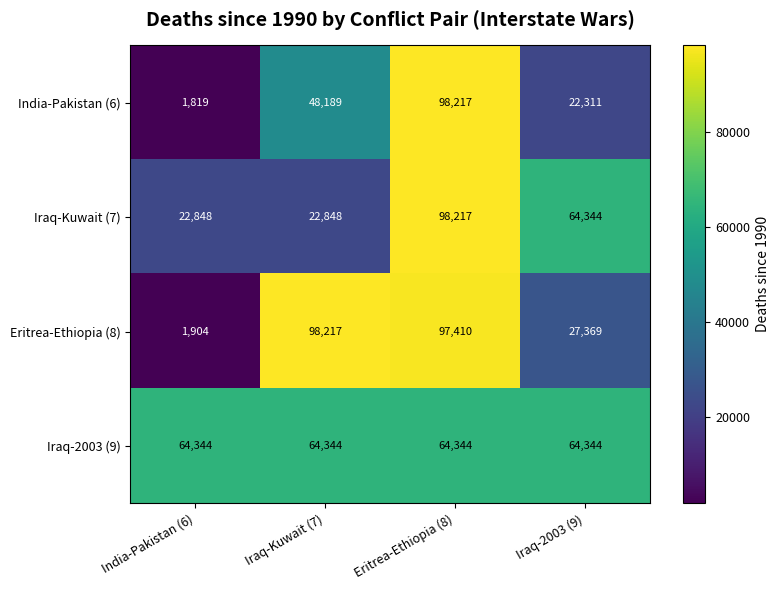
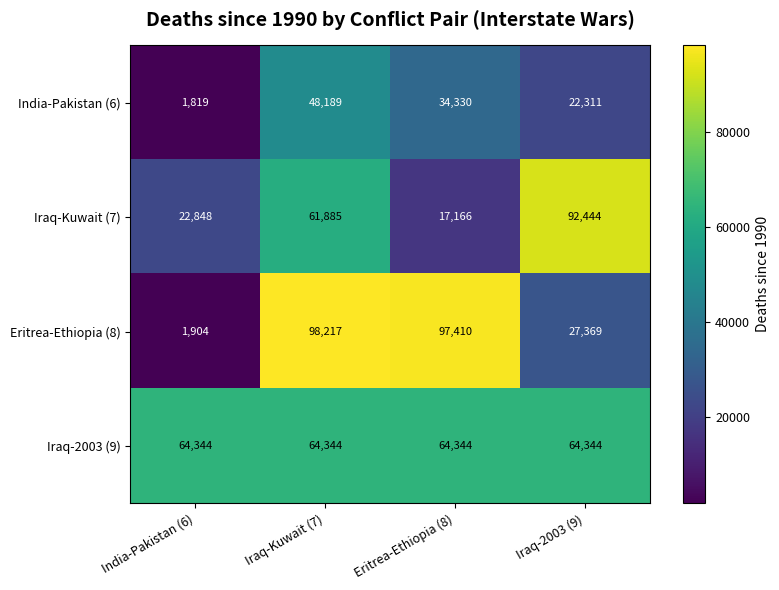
India-Pakistan (6), Eritrea-Ethiopia (8): 98,217 -> 34,330
Iraq-Kuwait (7), Iraq-Kuwait (7): 22,848 -> 61,885
Iraq-Kuwait (7), Eritrea-Ethiopia (8): 98,217 -> 17,166
Iraq-Kuwait (7), Iraq-2003 (9): 64,344 -> 92,444
